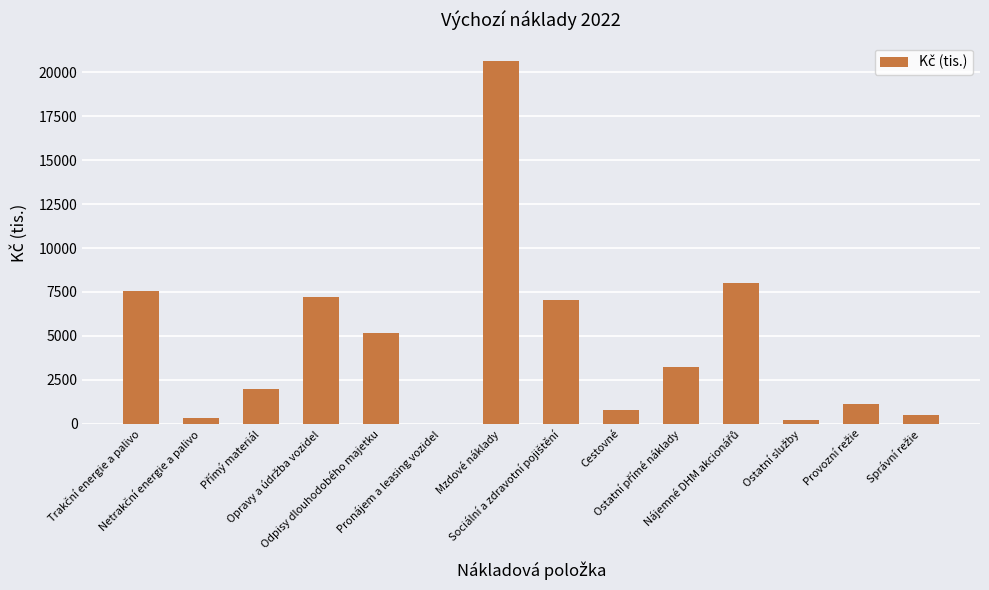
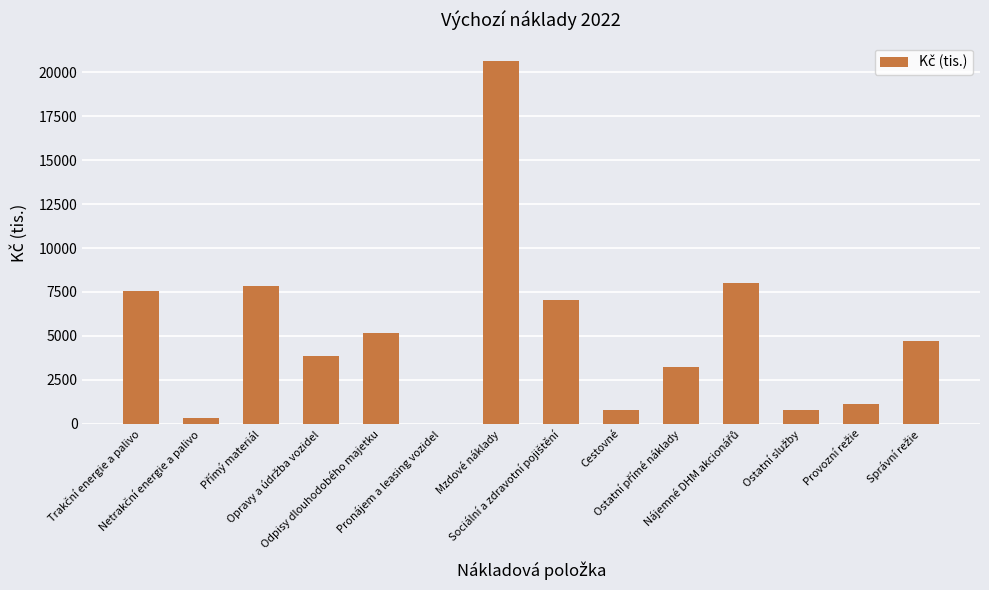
Přímý materiál: 2000 -> 7800
Opravy a údržba vozidel: 7200 -> 3900
Ostatní služby: 200 -> 800
Správní režie: 500 -> 4700
